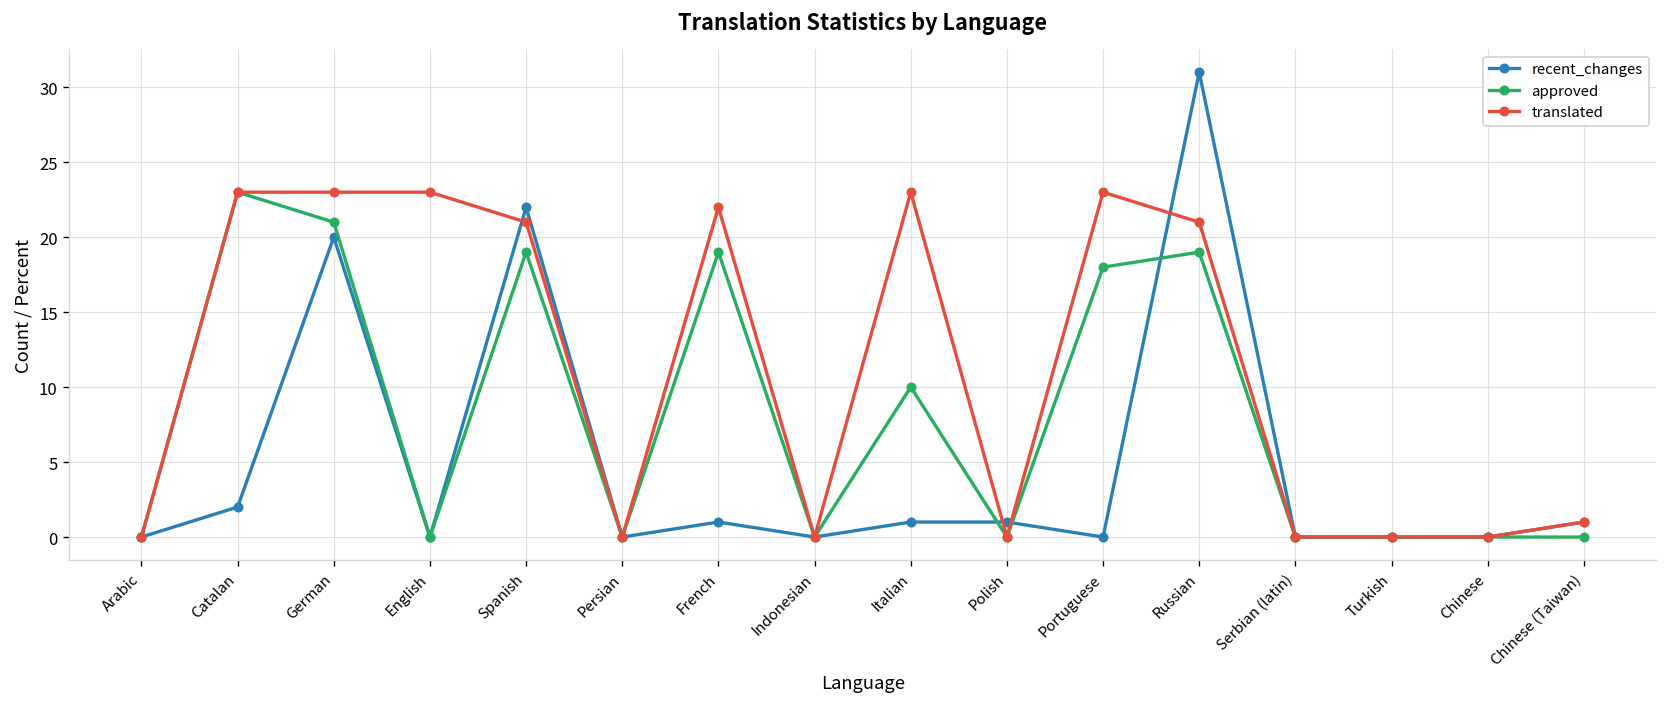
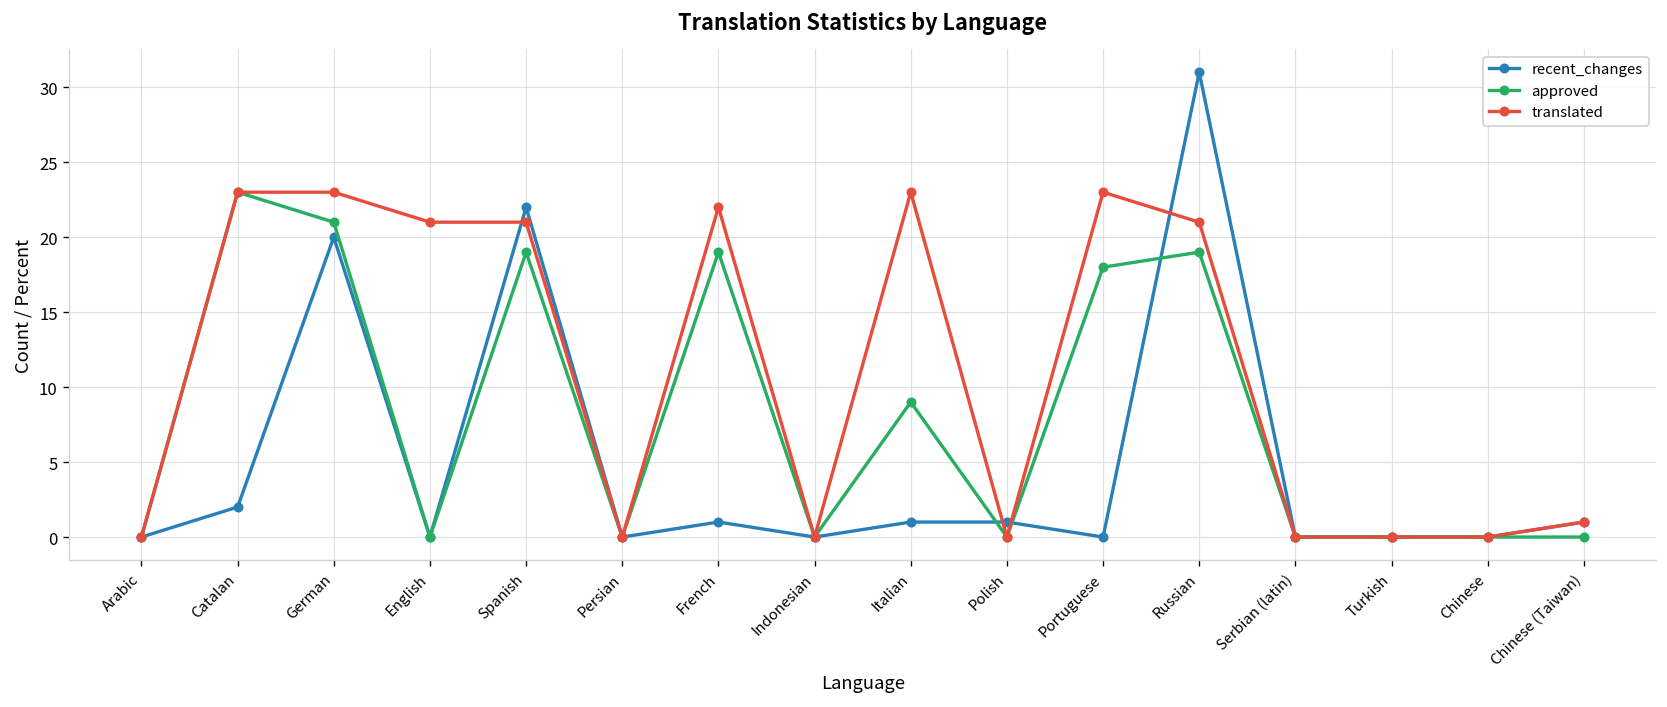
translated, English: 23 -> 21
approved, Italian: 10 -> 9
